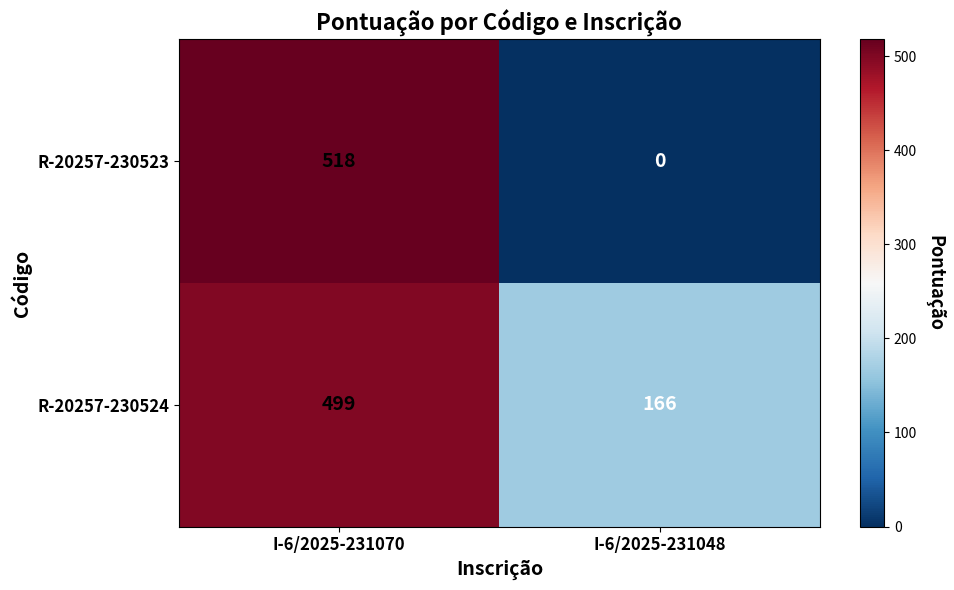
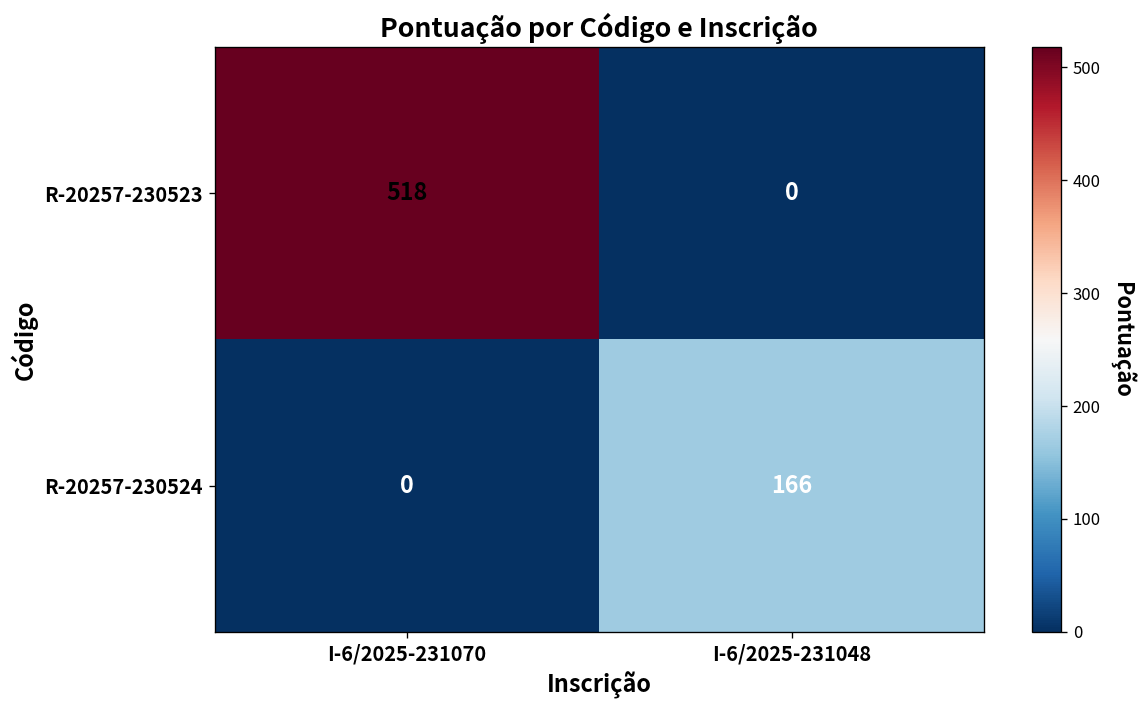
R-20257-230524, I-6/2025-231070: 499 -> 0
